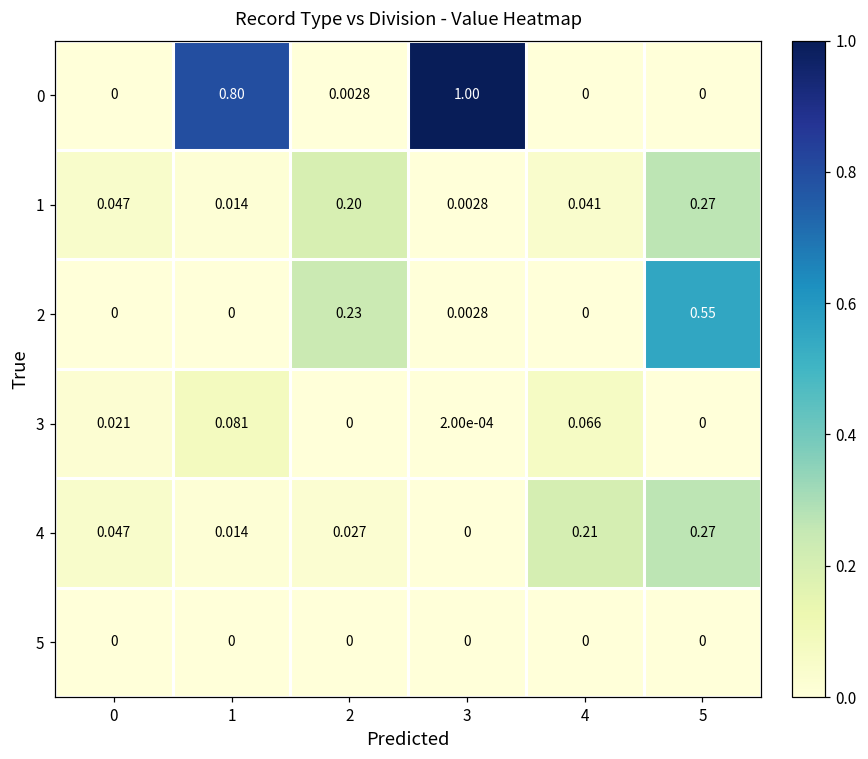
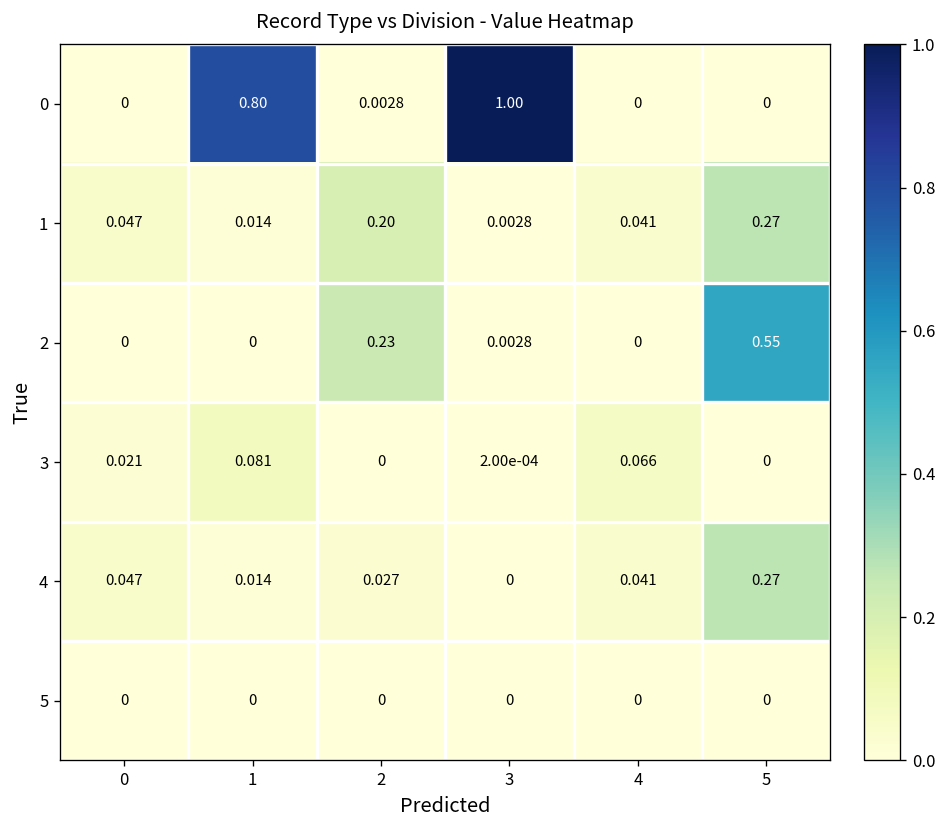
4, 4: 0.21 -> 0.041
